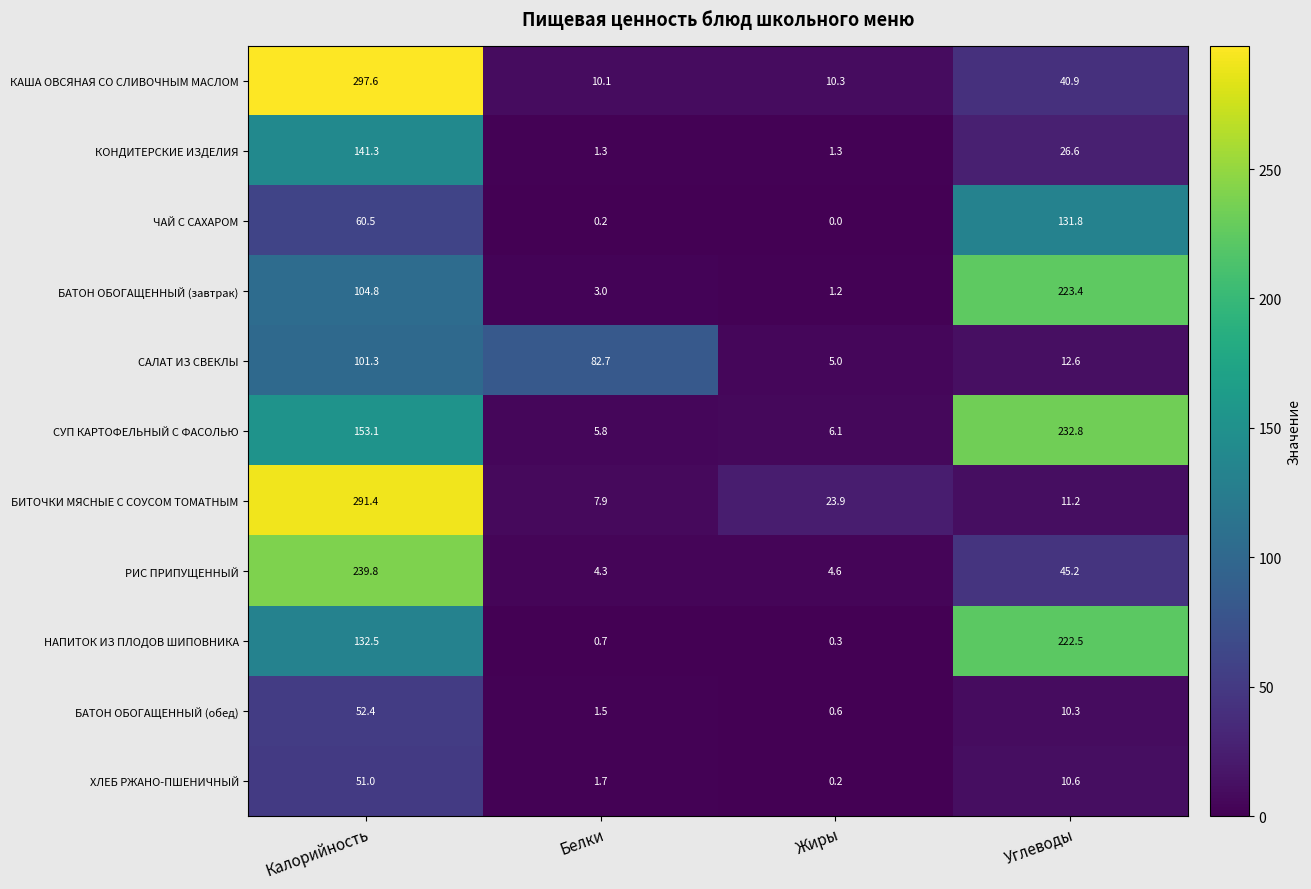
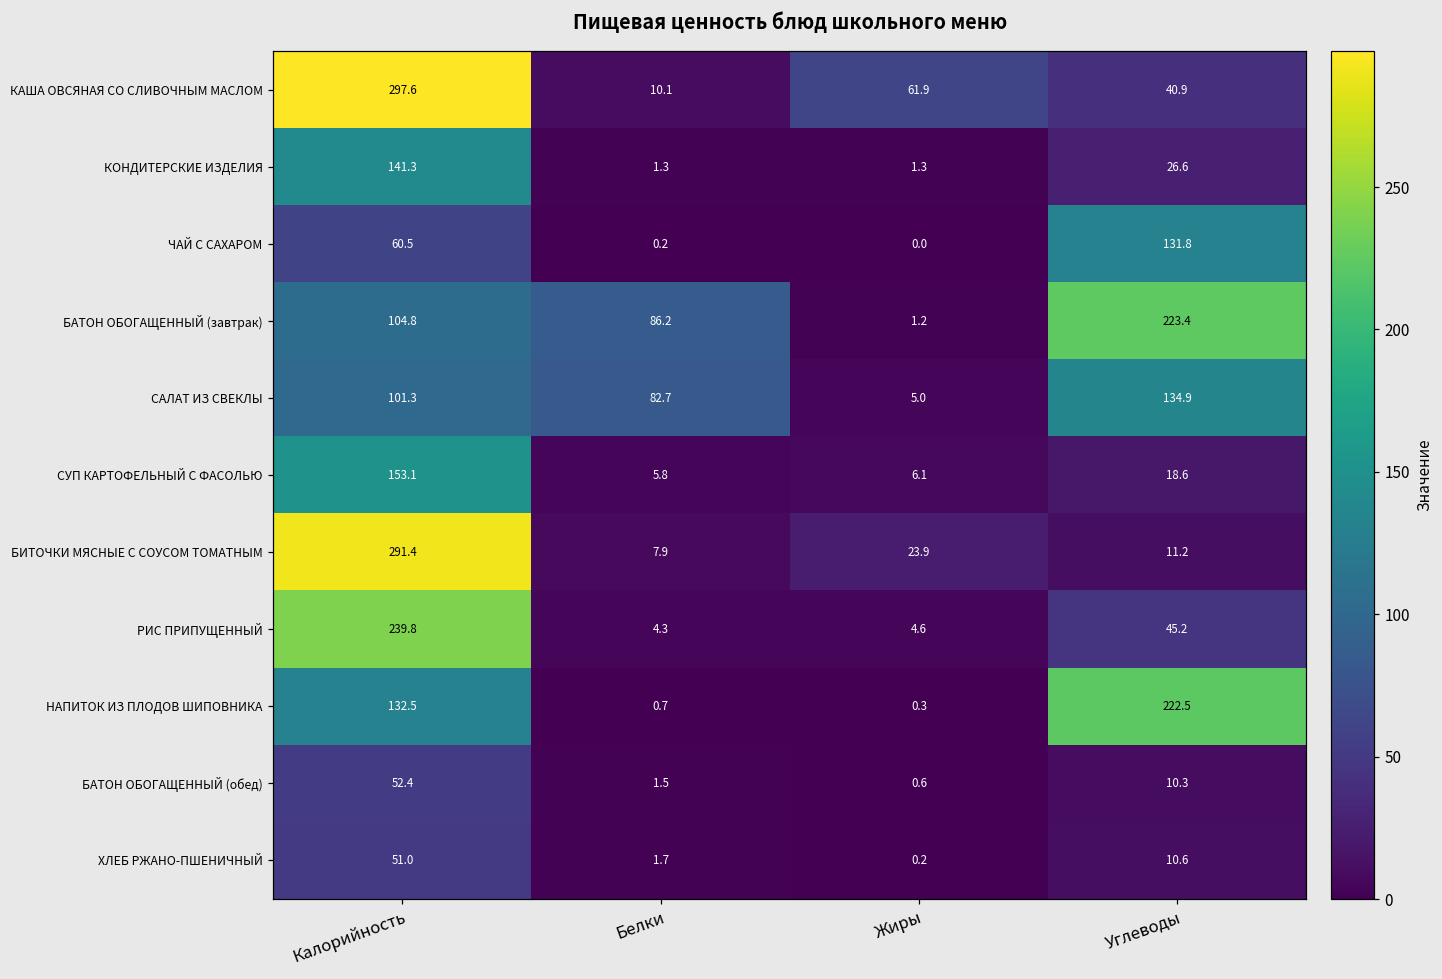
КАША ОВСЯНАЯ СО СЛИВОЧНЫМ МАСЛОМ, Жиры: 10.3 -> 61.9
БАТОН ОБОГАЩЕННЫЙ (завтрак), Белки: 3.0 -> 86.2
САЛАТ ИЗ СВЕКЛЫ, Углеводы: 12.6 -> 134.9
СУП КАРТОФЕЛЬНЫЙ С ФАСОЛЬЮ, Углеводы: 232.8 -> 18.6
